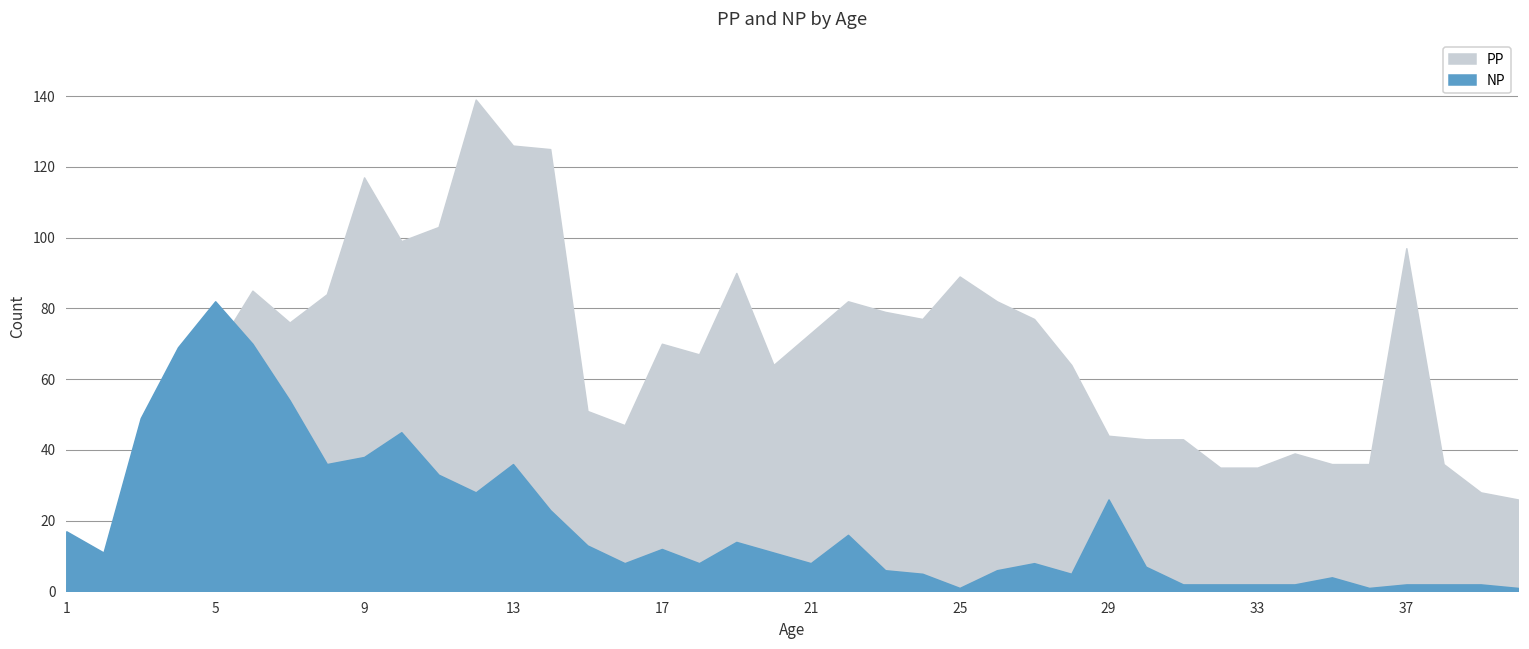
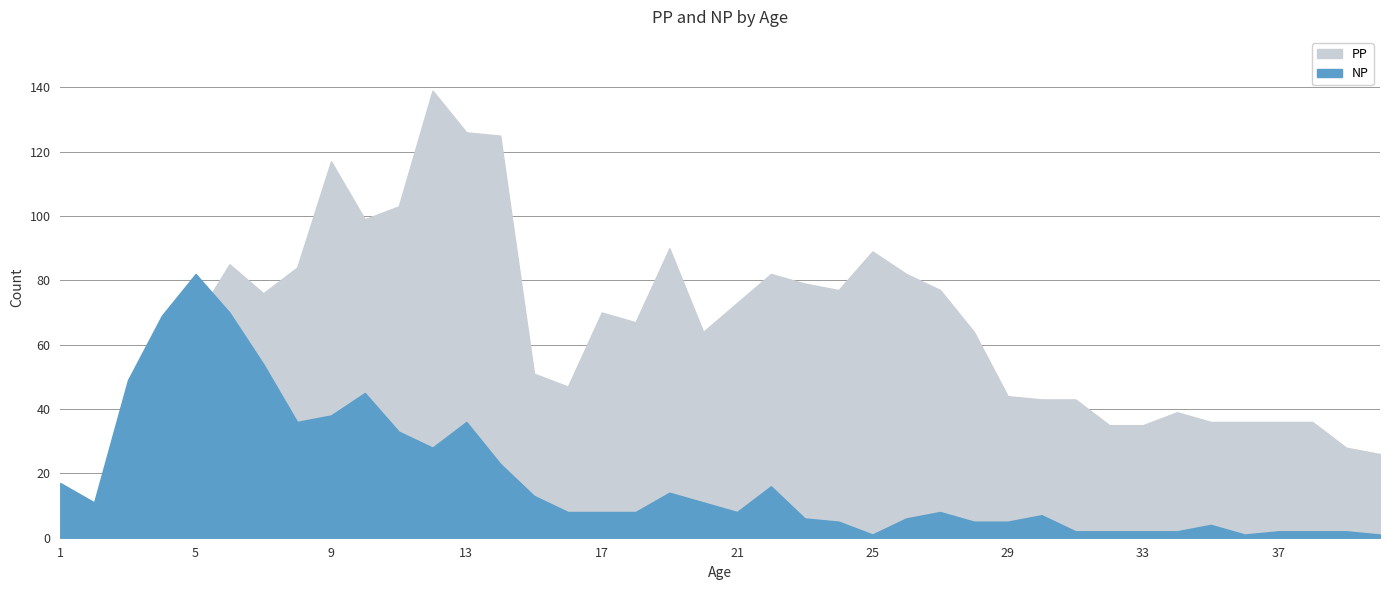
NP, 17: 12 -> 8
NP, 29: 26 -> 5
PP, 37: 97 -> 36
